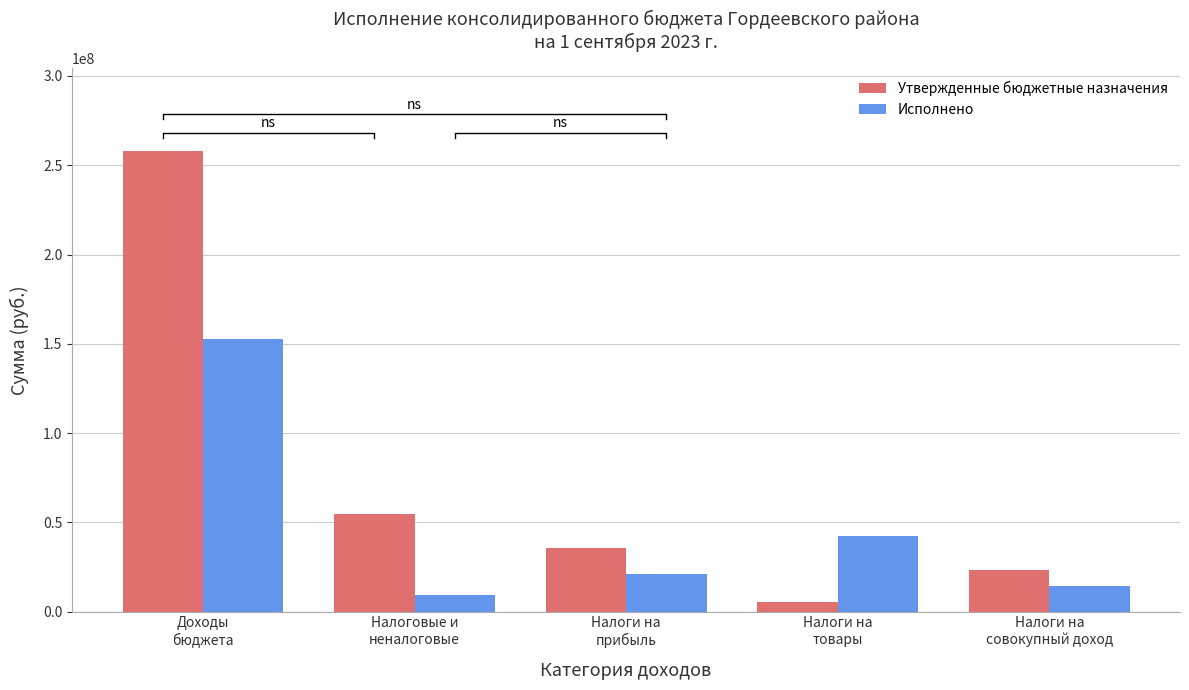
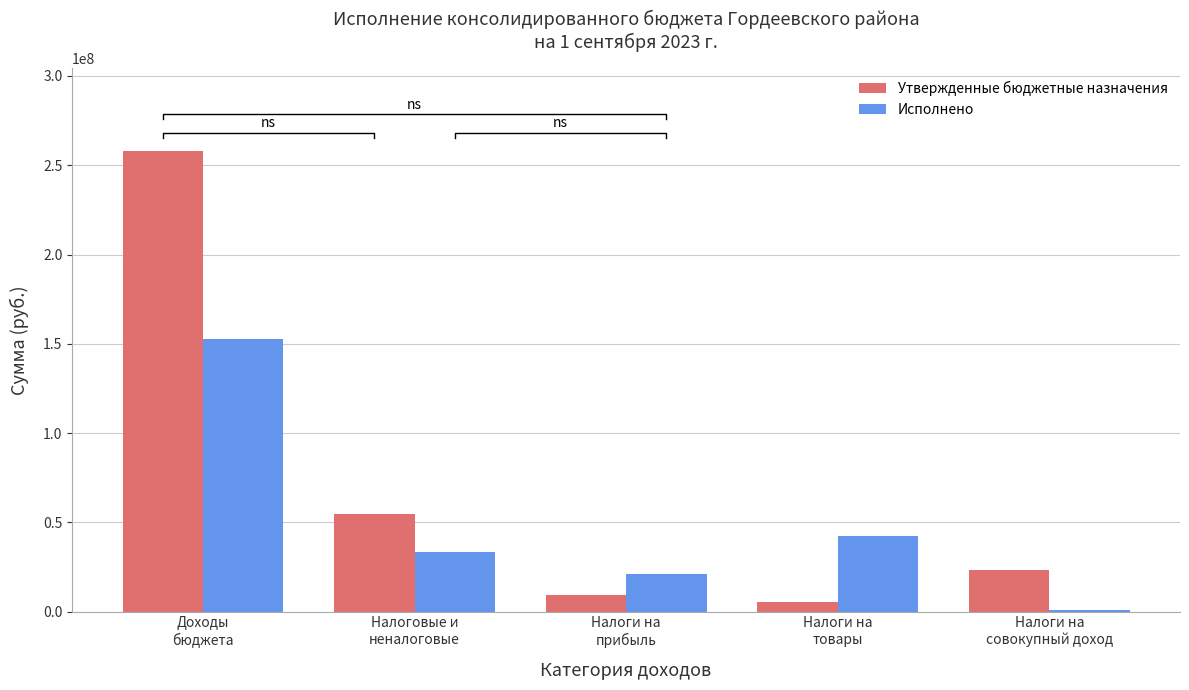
Исполнено, Налоговые и неналоговые: 9000000 -> 33000000
Утвержденные бюджетные назначения, Налоги на прибыль: 35000000 -> 9000000
Исполнено, Налоги на совокупный доход: 15000000 -> 1000000
